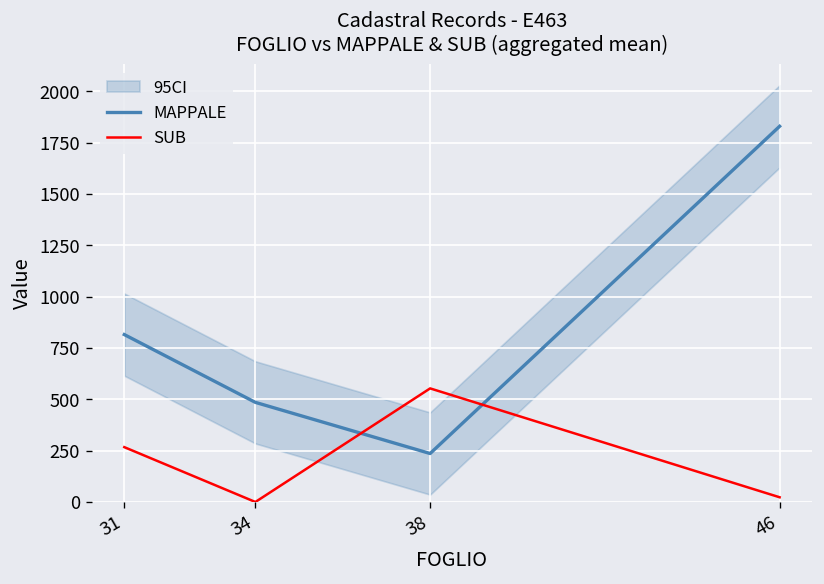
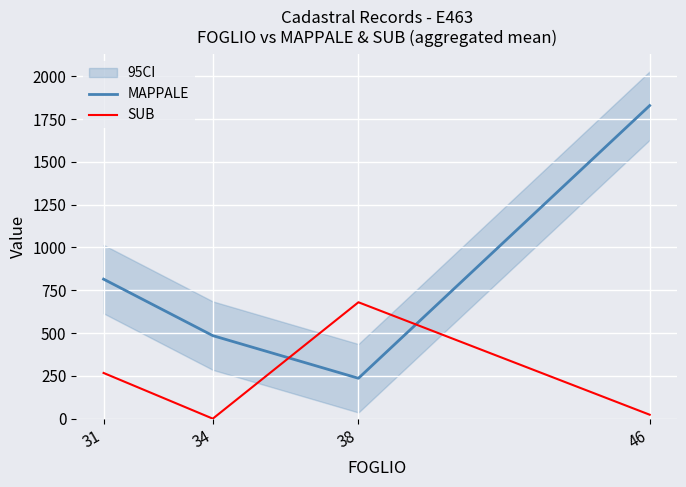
SUB, 38: 550 -> 680
